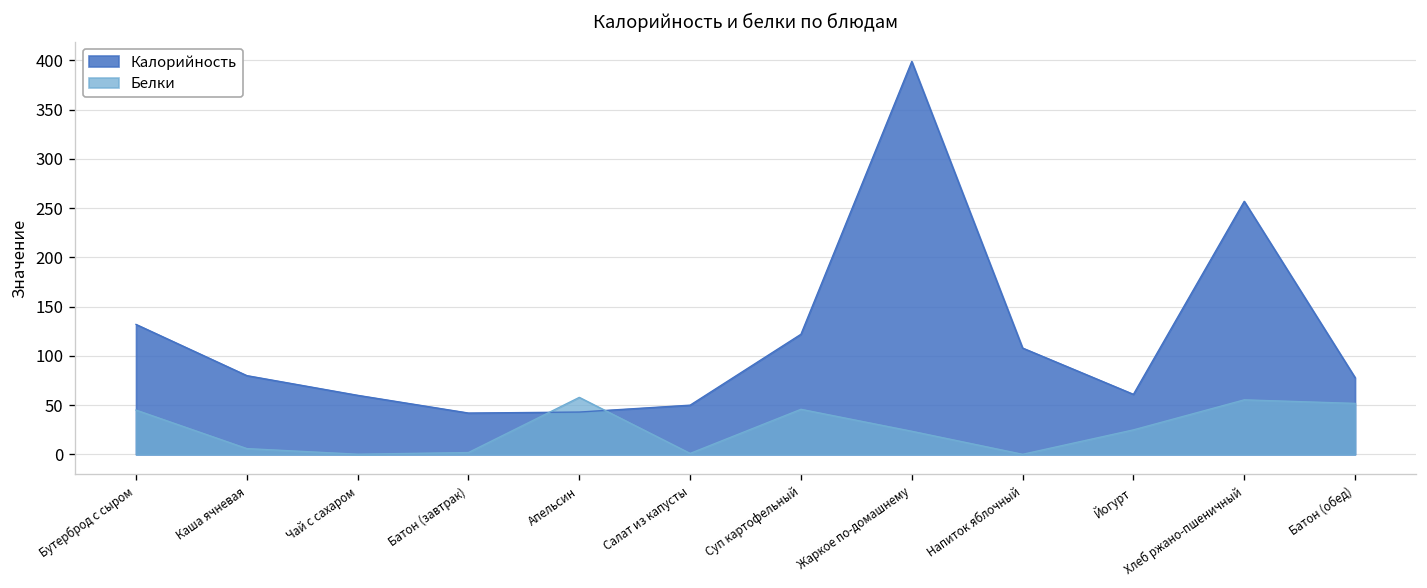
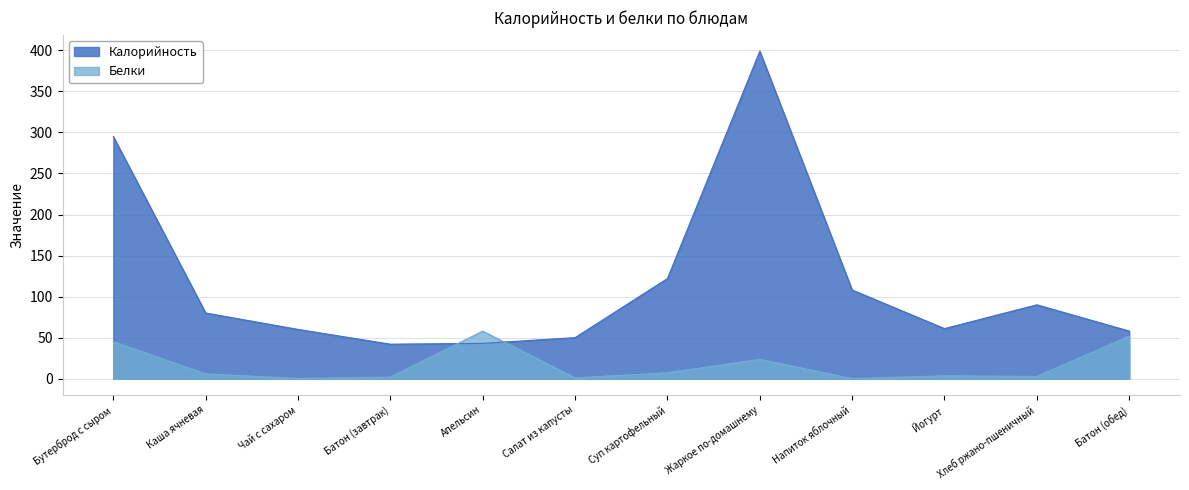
Калорийность, Бутерброд с сыром: 130 -> 300
Белки, Суп картофельный: 50 -> 10
Белки, Йогурт: 20 -> 0
Калорийность, Хлеб ржано-пшеничный: 260 -> 90
Белки, Хлеб ржано-пшеничный: 60 -> 0
Калорийность, Батон (обед): 80 -> 60
